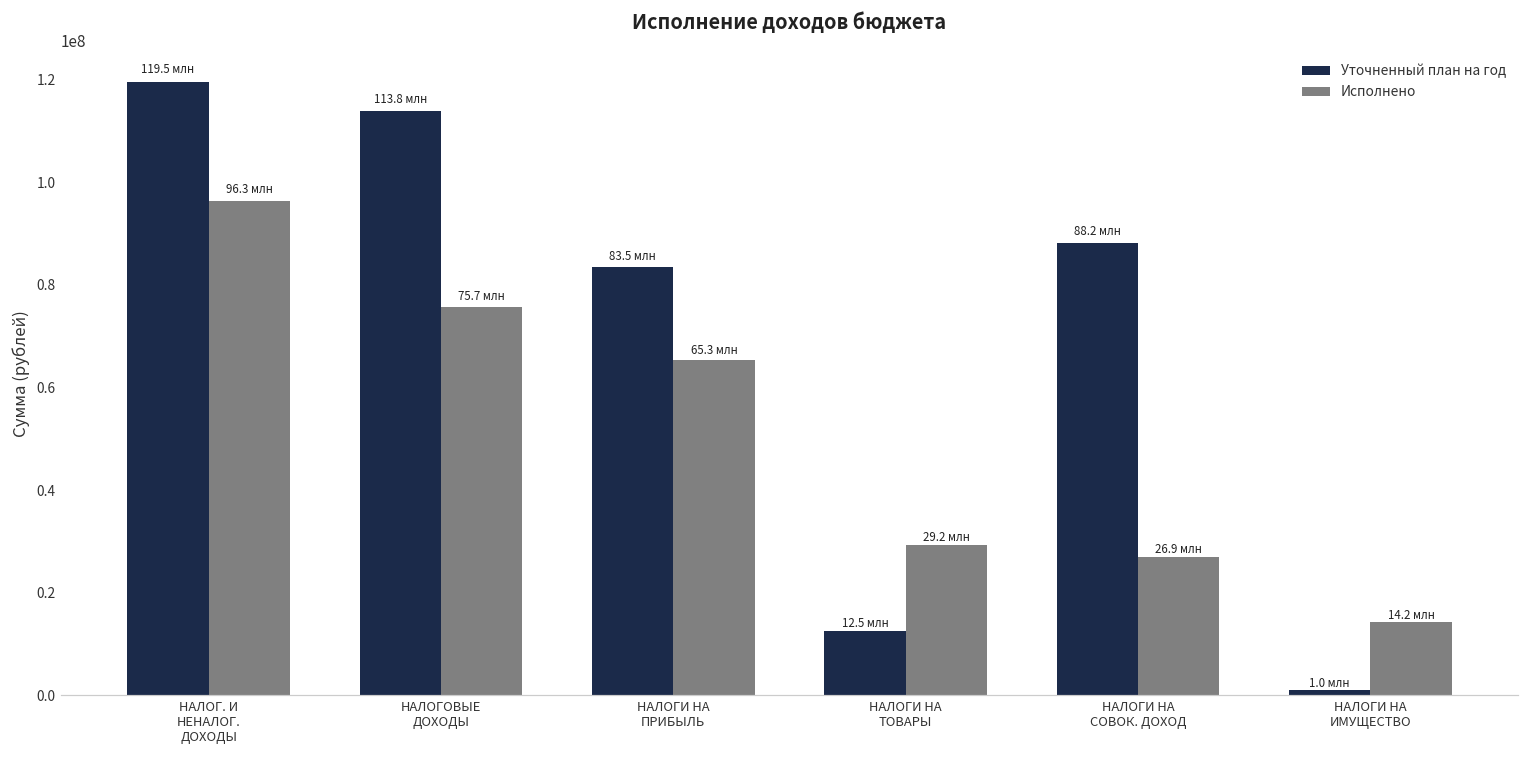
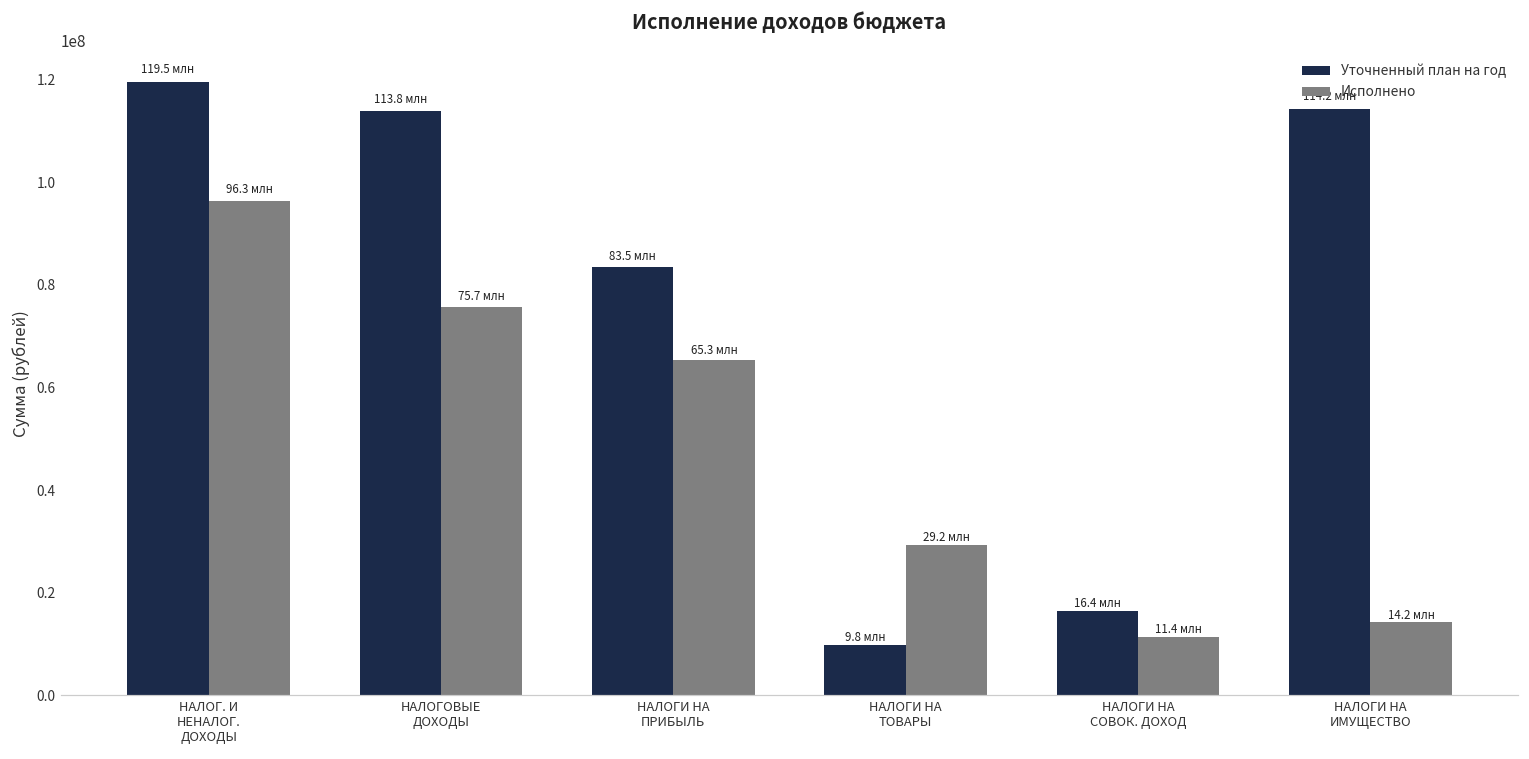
Уточненный план на год, НАЛОГИ НА ТОВАРЫ: 12.5 -> 9.8
Уточненный план на год, НАЛОГИ НА СОВОК. ДОХОД: 88.2 -> 16.4
Исполнено, НАЛОГИ НА СОВОК. ДОХОД: 26.9 -> 11.4
Уточненный план на год, НАЛОГИ НА ИМУЩЕСТВО: 1.0 -> 114.2
